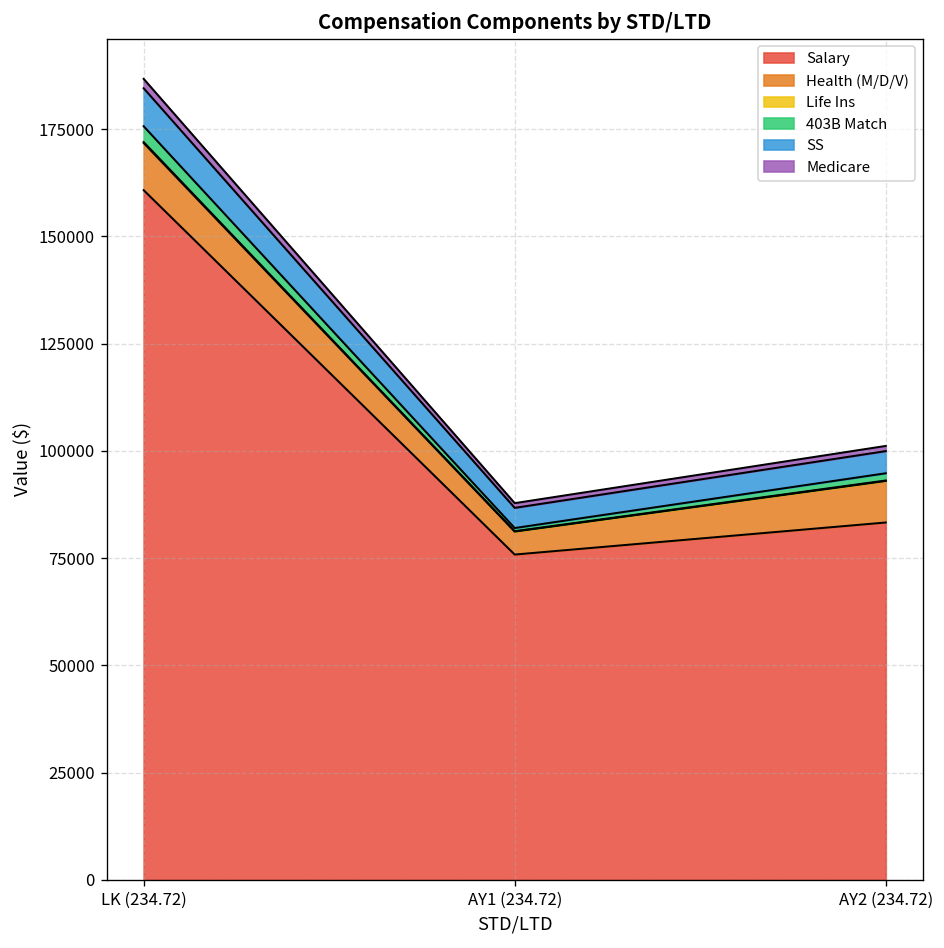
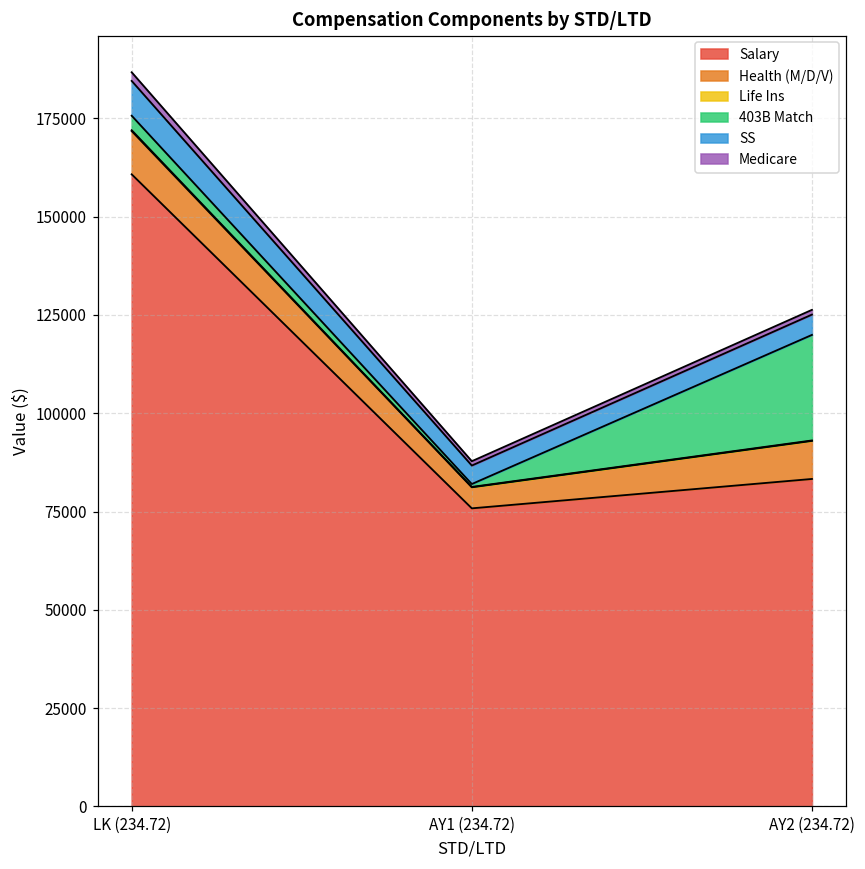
403B Match, AY2 (234.72): 2000 -> 27000
